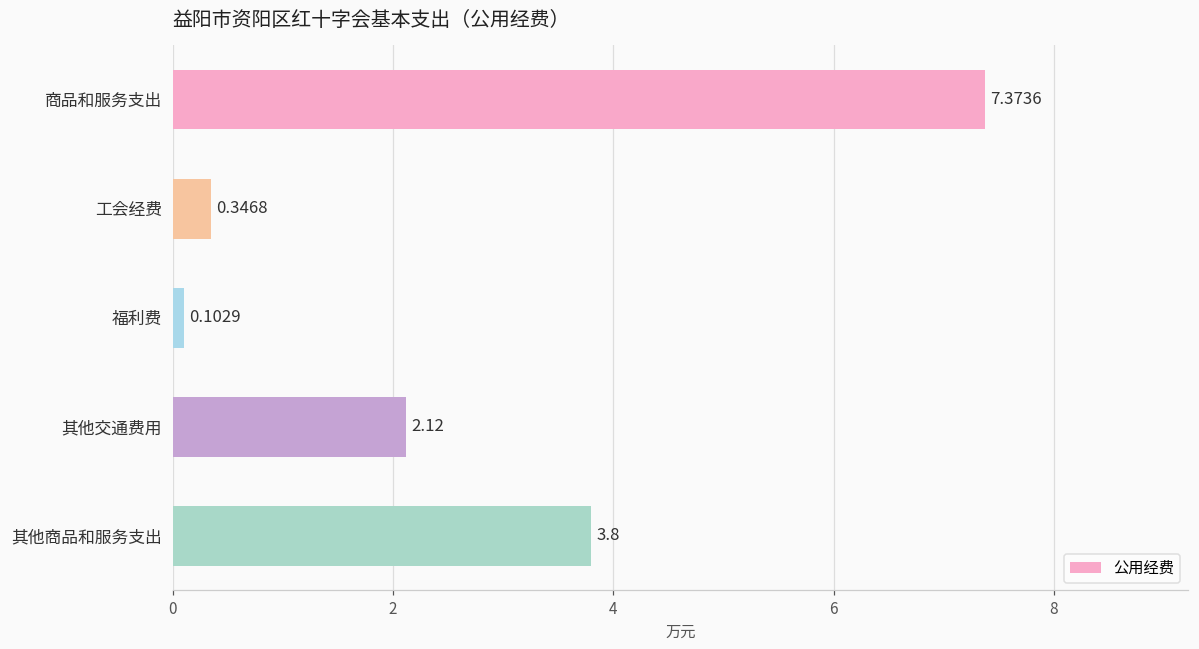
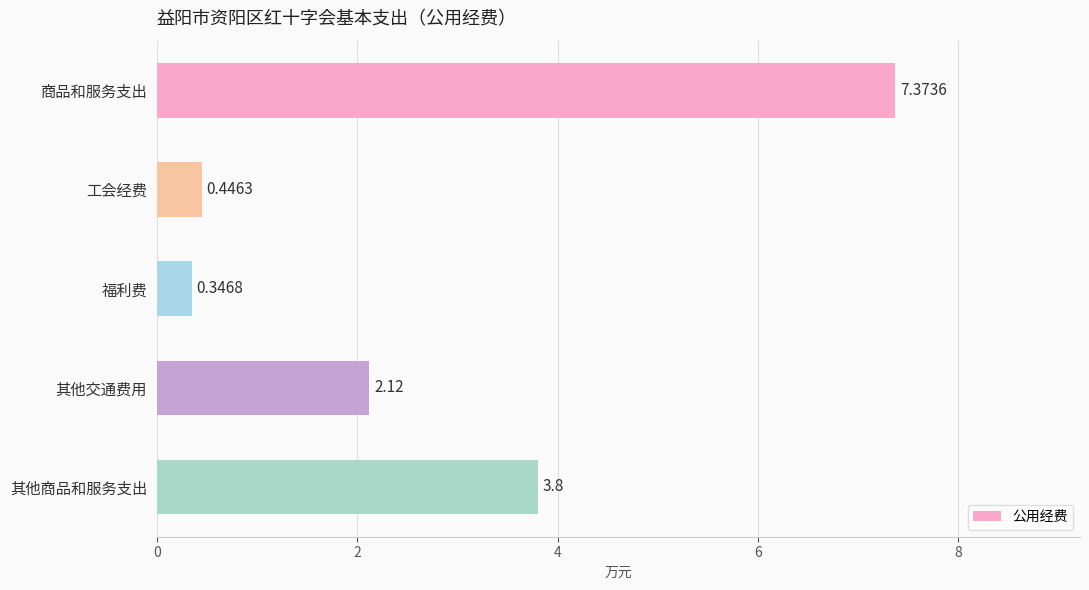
工会经费: 0.3468 -> 0.4463
福利费: 0.1029 -> 0.3468
